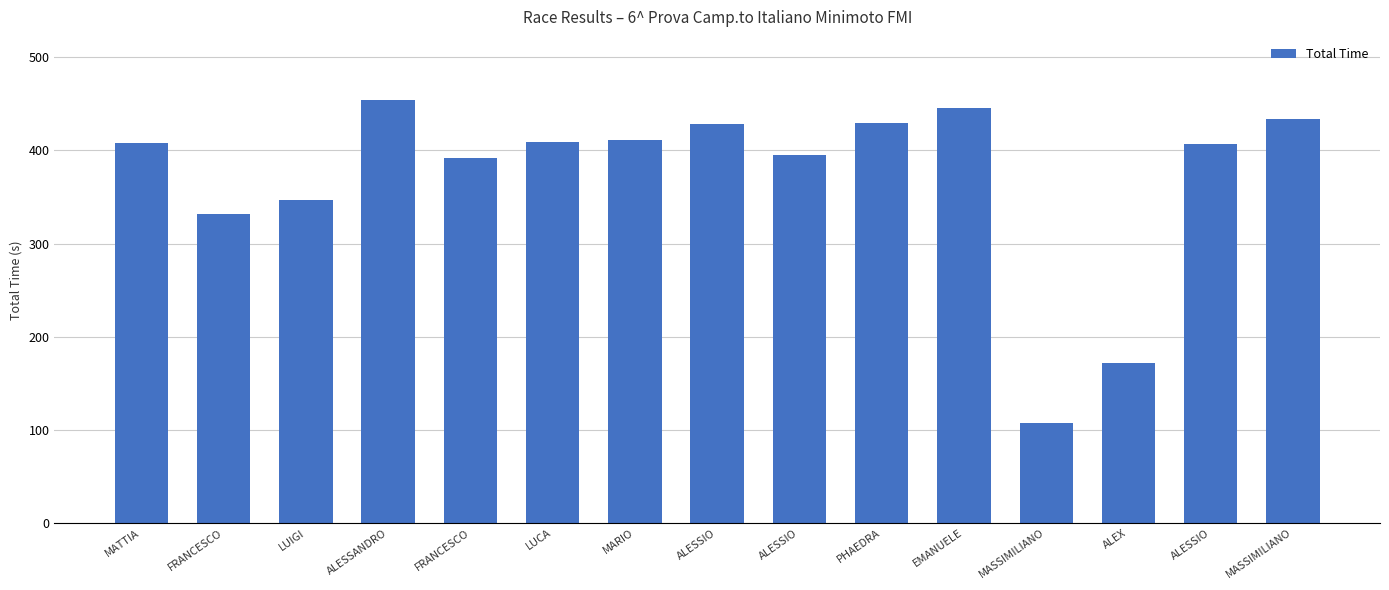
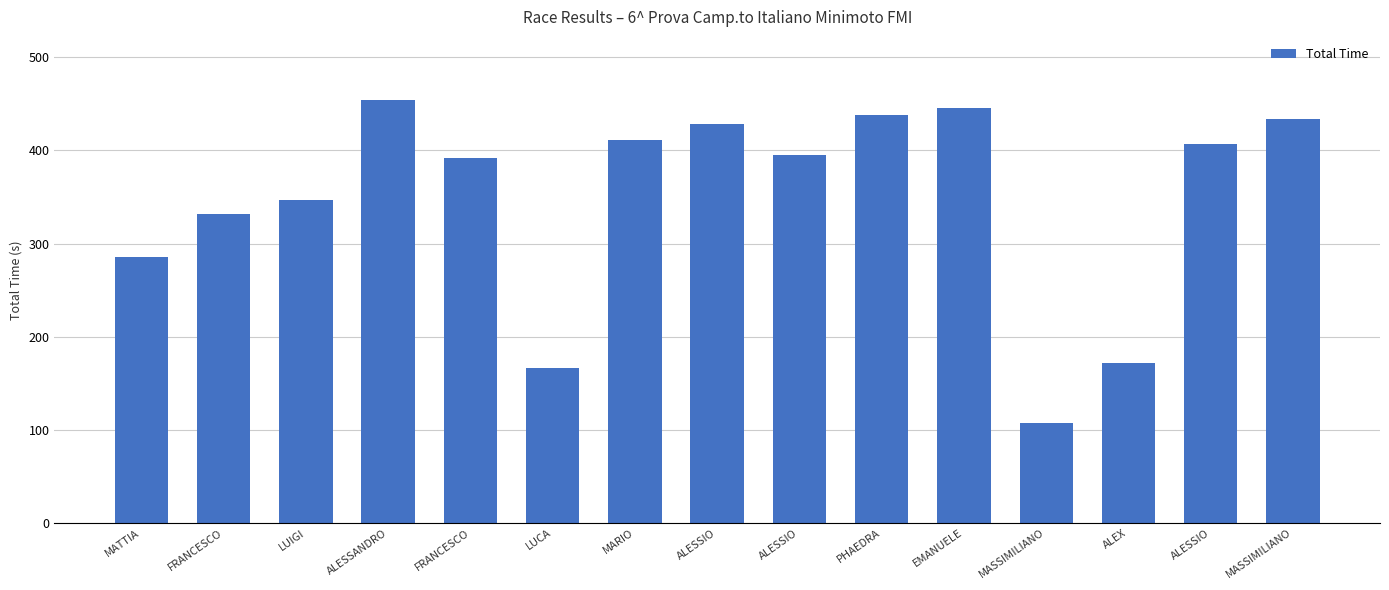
MATTIA: 410 -> 290
LUCA: 410 -> 170
PHAEDRA: 430 -> 440
